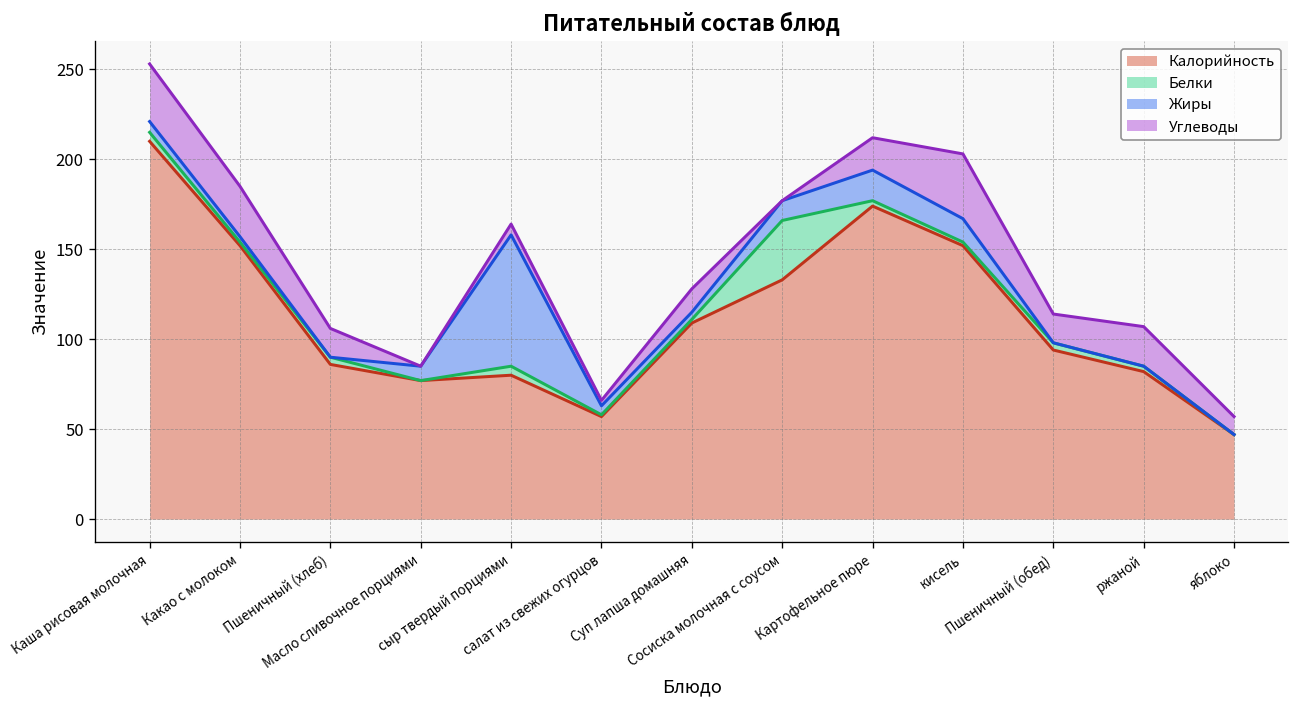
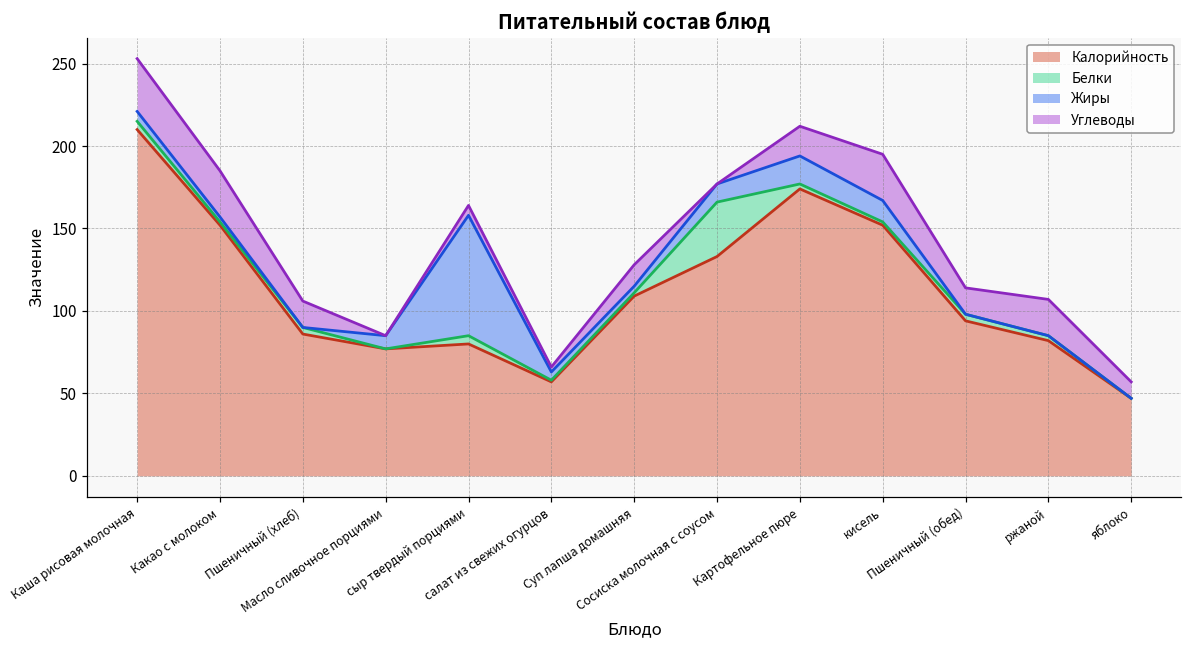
Углеводы, кисель: 36 -> 28
